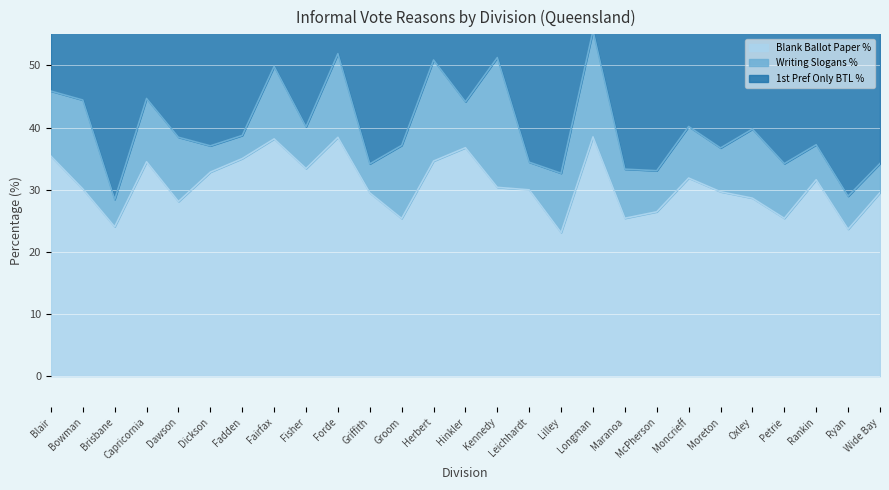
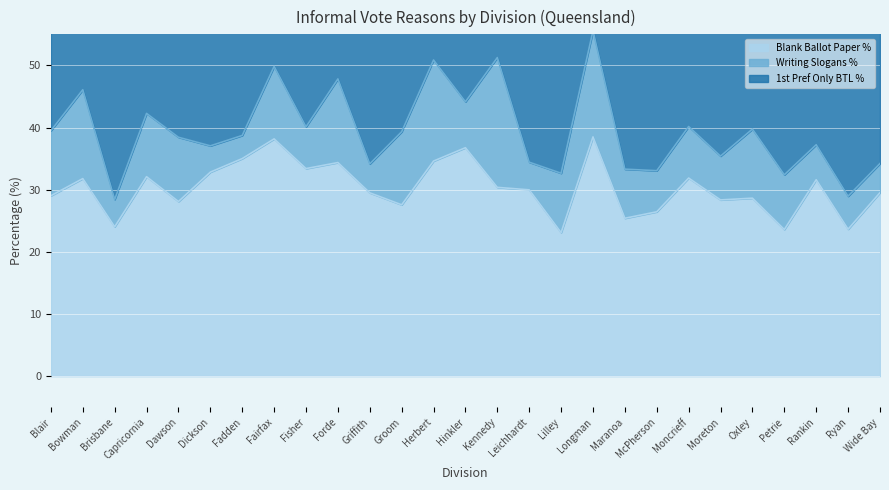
Blank Ballot Paper %, Blair: 35 -> 29
Blank Ballot Paper %, Bowman: 30 -> 32
Blank Ballot Paper %, Capricornia: 35 -> 32
Blank Ballot Paper %, Forde: 38 -> 34
Blank Ballot Paper %, Groom: 25 -> 28
Blank Ballot Paper %, Moreton: 30 -> 28
Blank Ballot Paper %, Petrie: 25 -> 24
